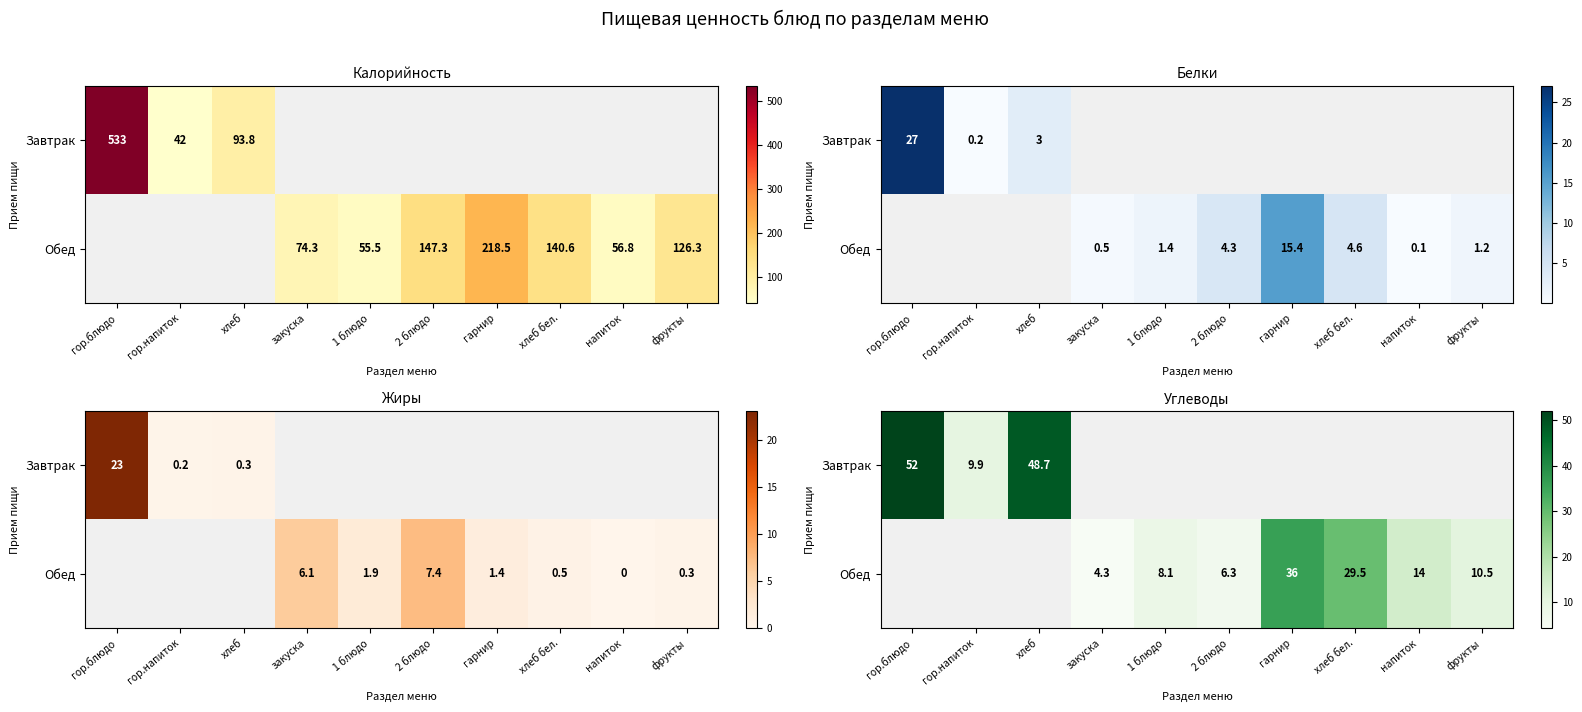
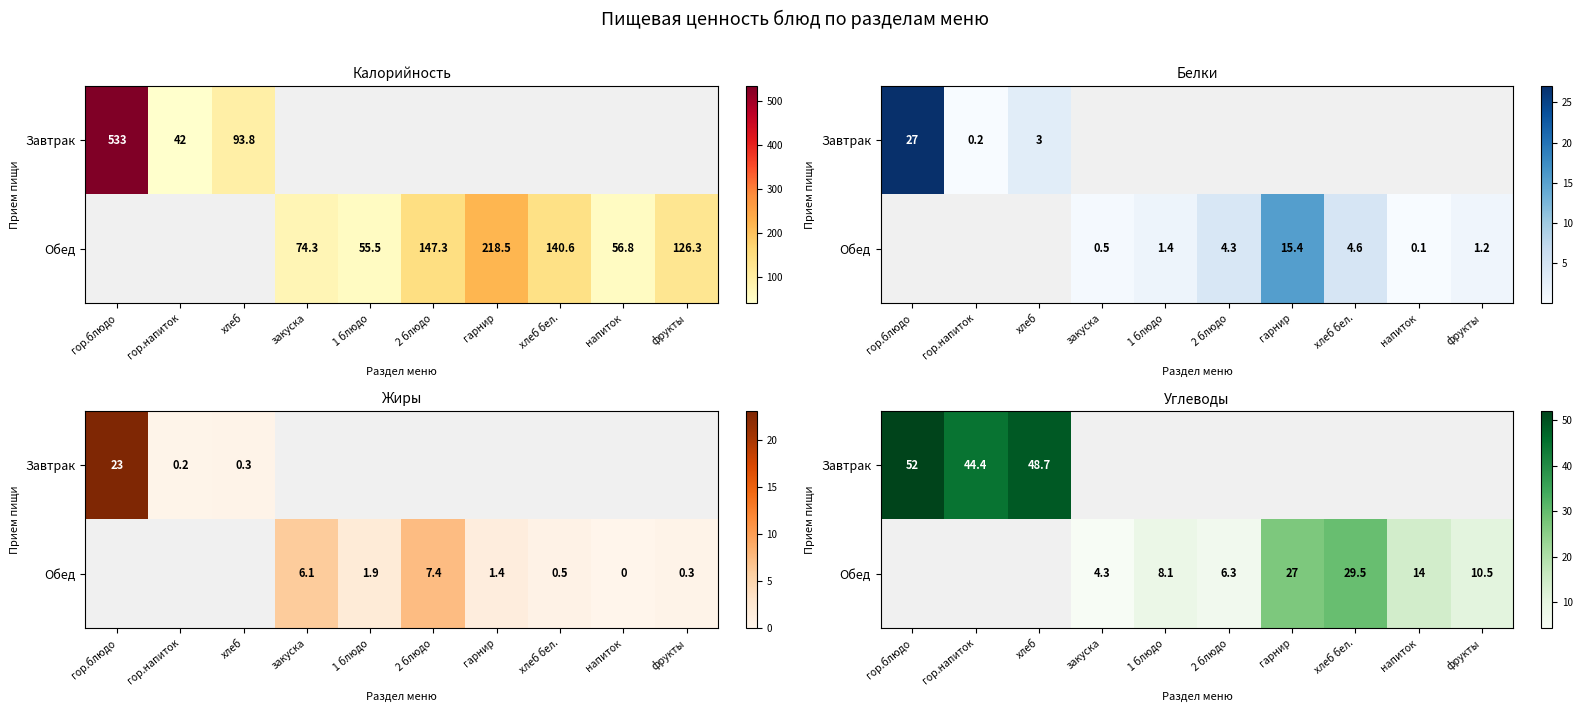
Углеводы, Завтрак, гор.напиток: 9.9 -> 44.4
Углеводы, Обед, гарнир: 36 -> 27
